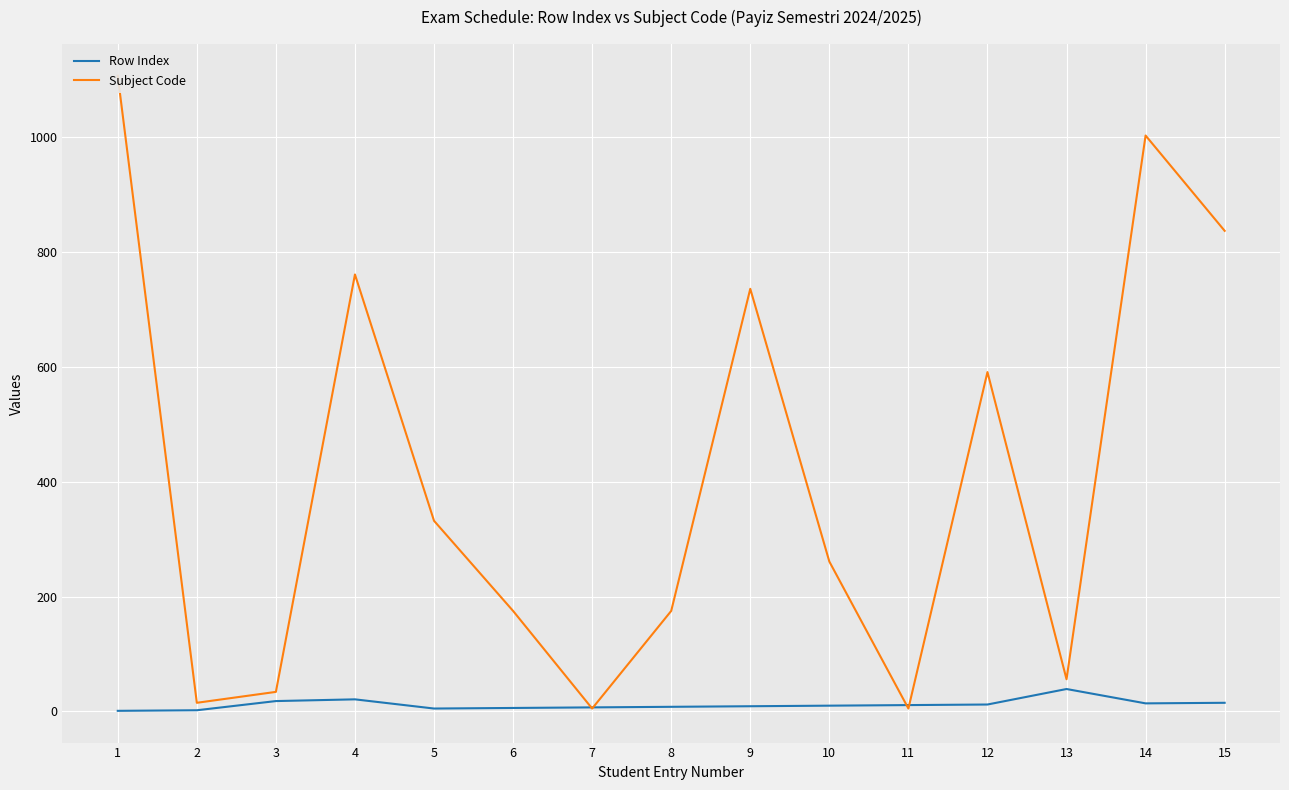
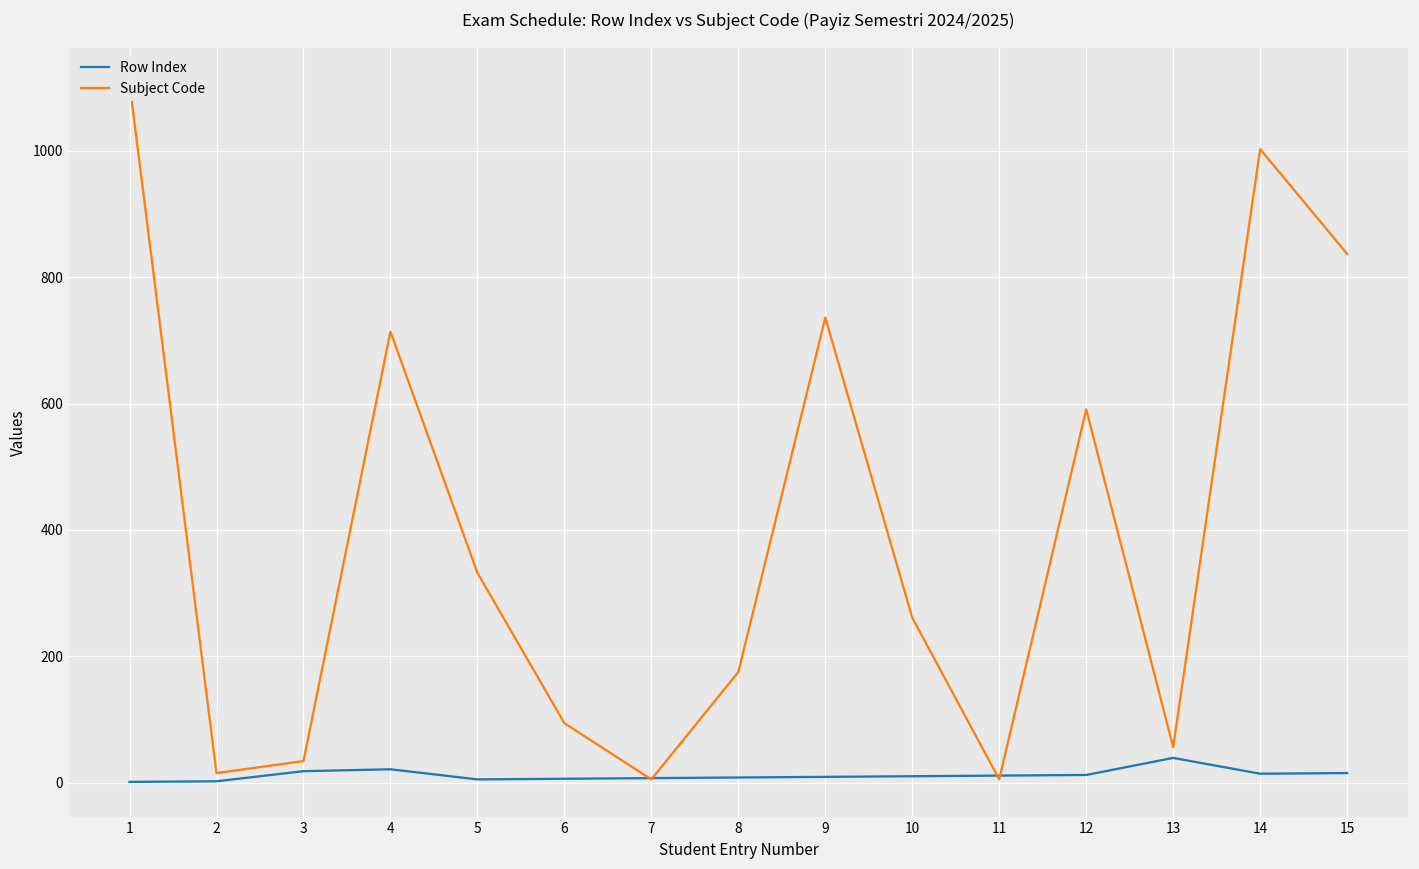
Subject Code, 4: 760 -> 710
Subject Code, 6: 180 -> 90
